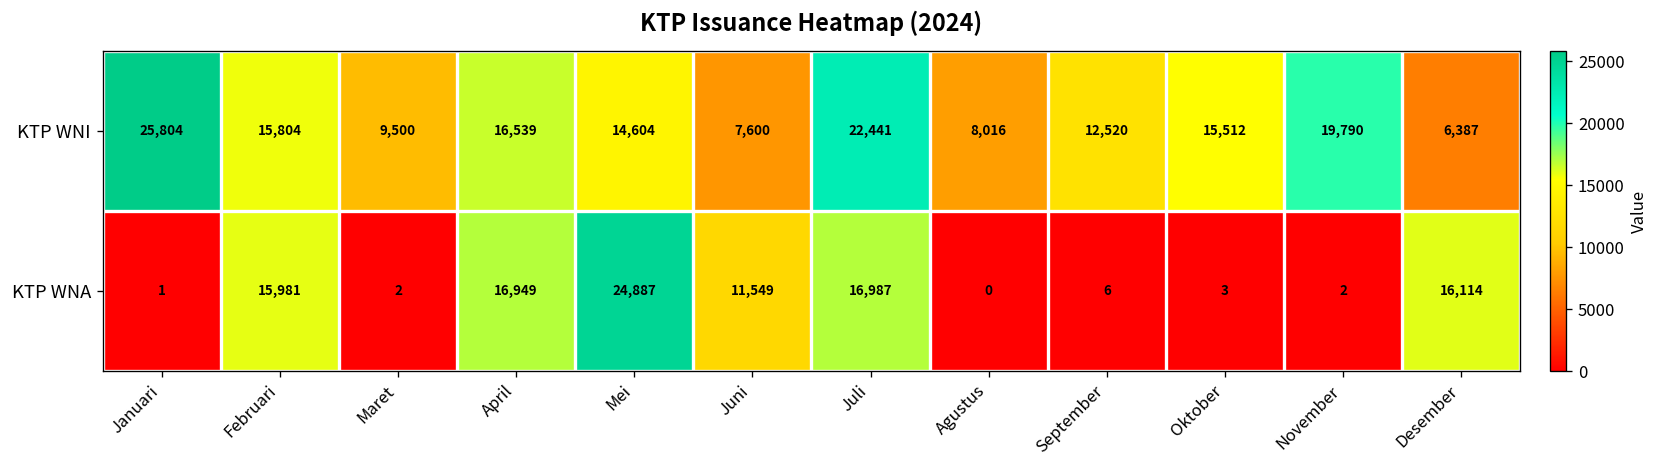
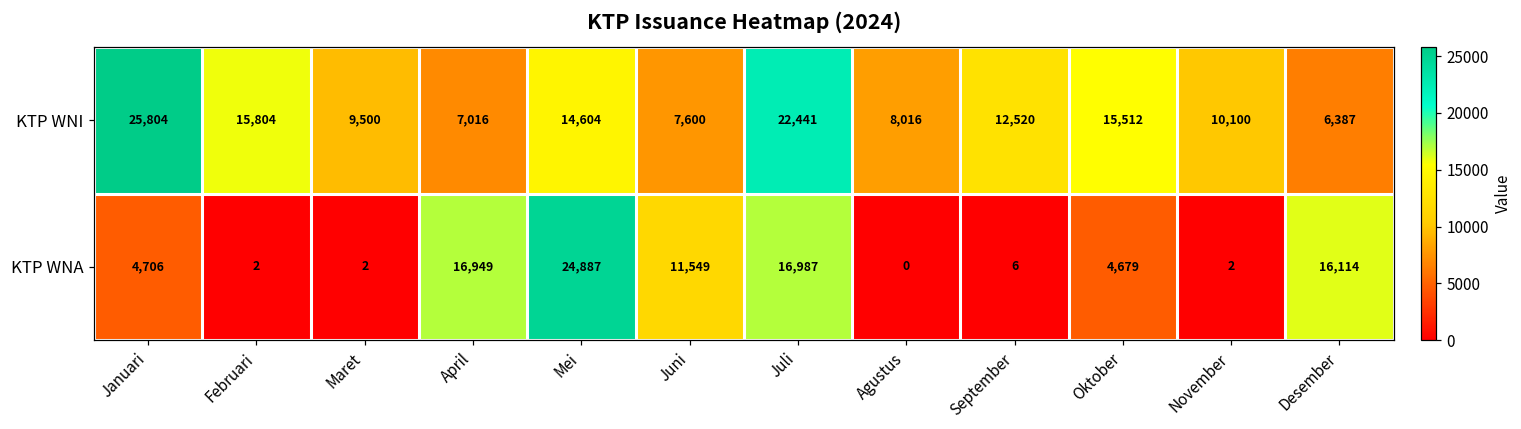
KTP WNI, April: 16,539 -> 7,016
KTP WNI, November: 19,790 -> 10,100
KTP WNA, Januari: 1 -> 4,706
KTP WNA, Februari: 15,981 -> 2
KTP WNA, Oktober: 3 -> 4,679
